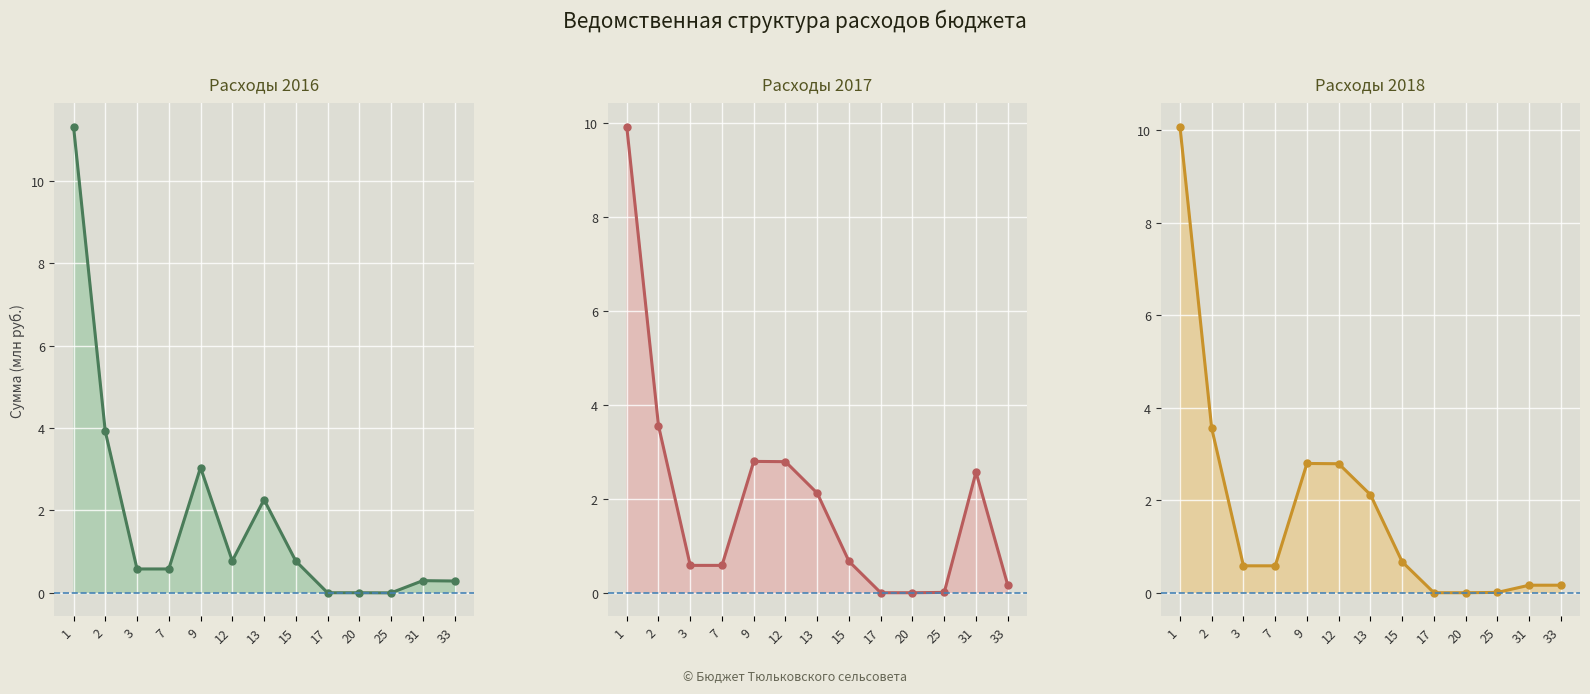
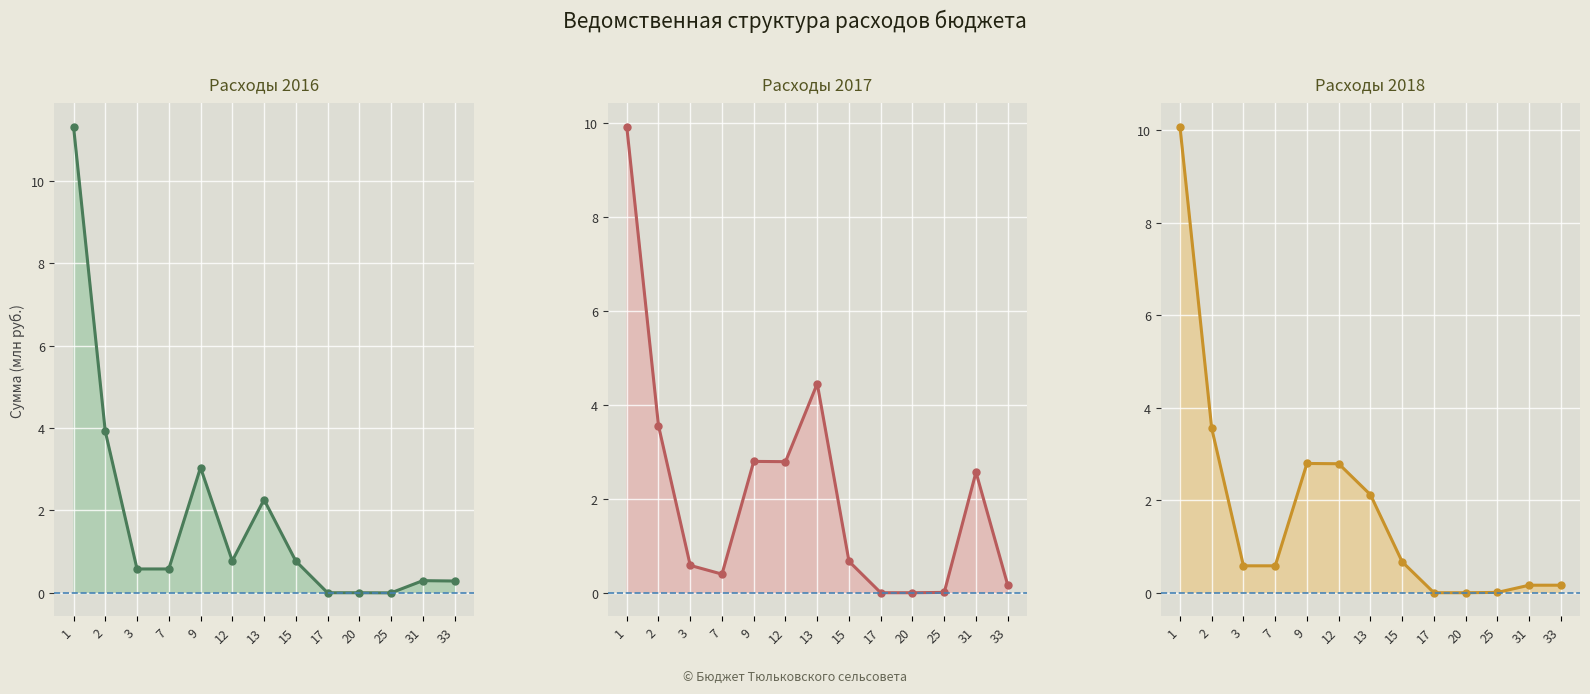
Расходы 2017, 7: 0.6 -> 0.4
Расходы 2017, 13: 2.1 -> 4.5
